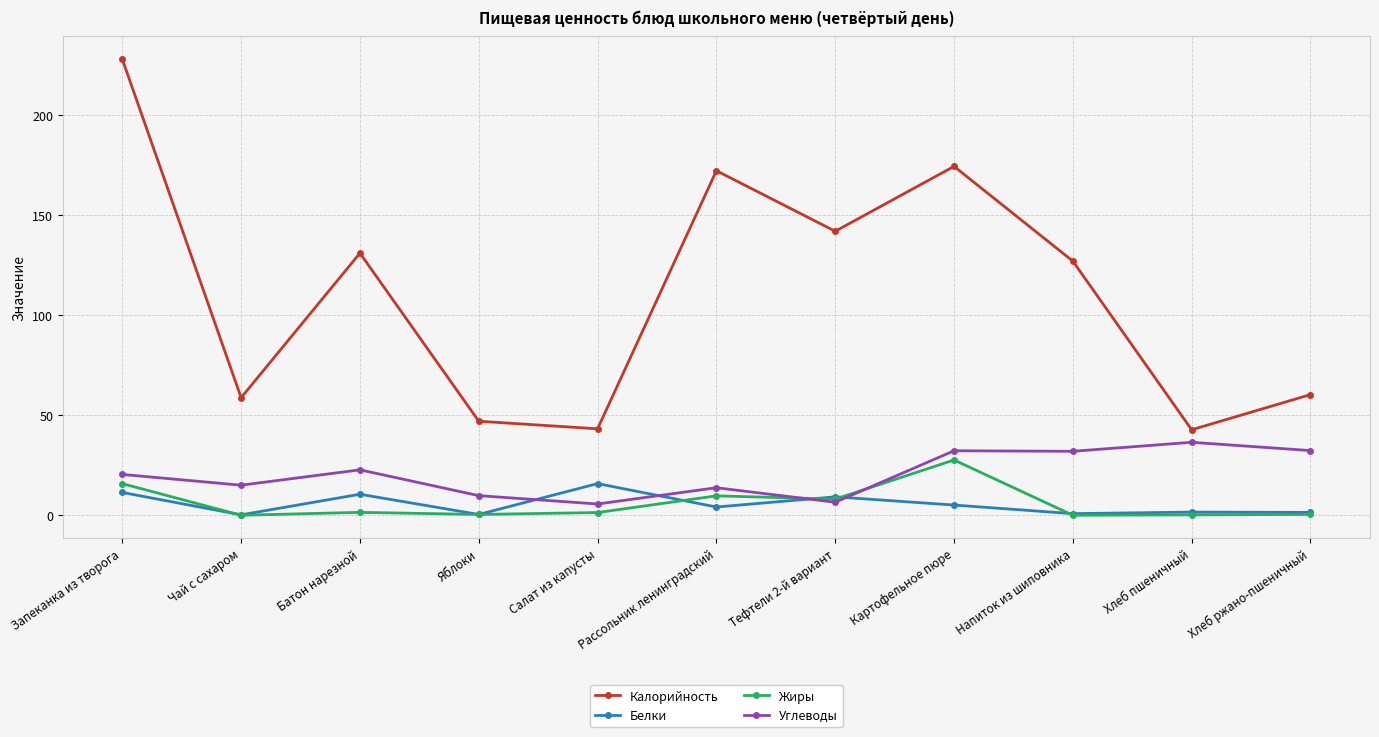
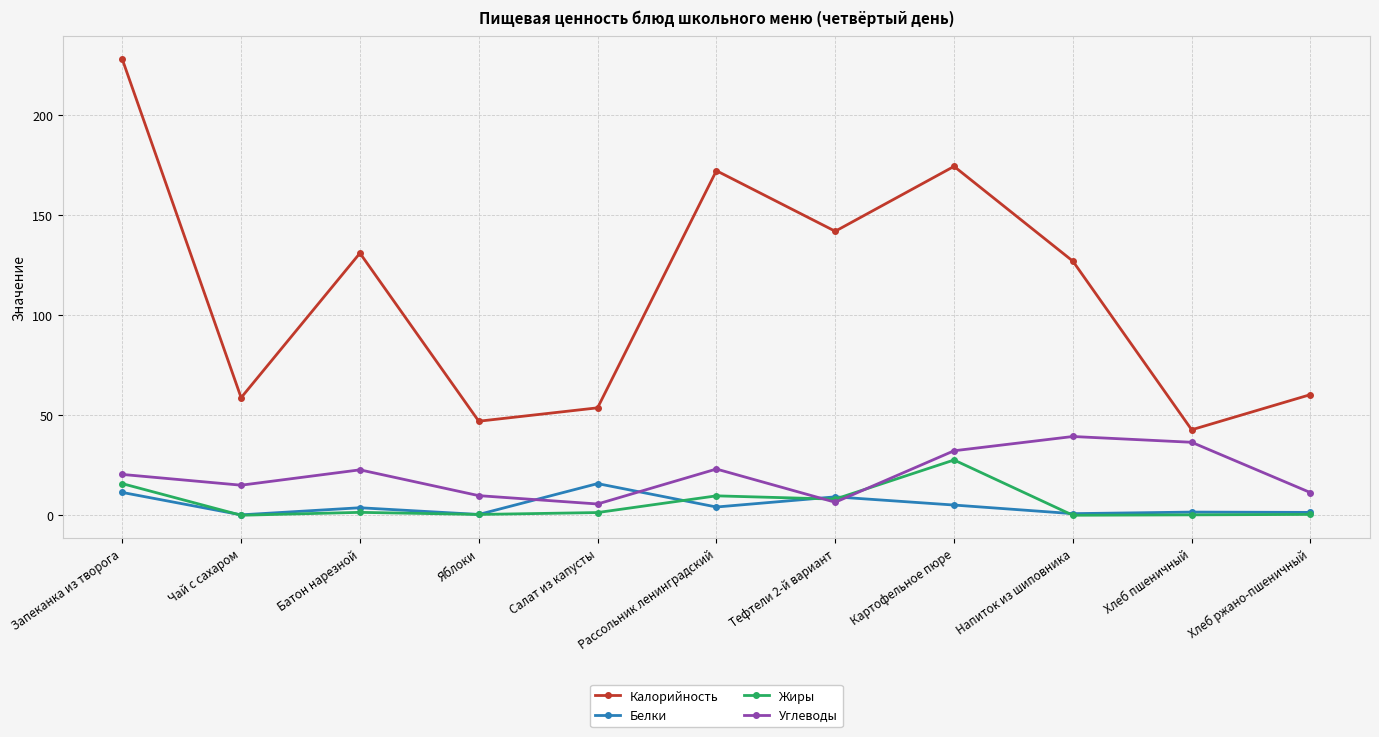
Белки, Батон нарезной: 11 -> 4
Калорийность, Салат из капусты: 43 -> 54
Углеводы, Рассольник ленинградский: 14 -> 23
Углеводы, Напиток из шиповника: 32 -> 39
Углеводы, Хлеб ржано-пшеничный: 32 -> 11
